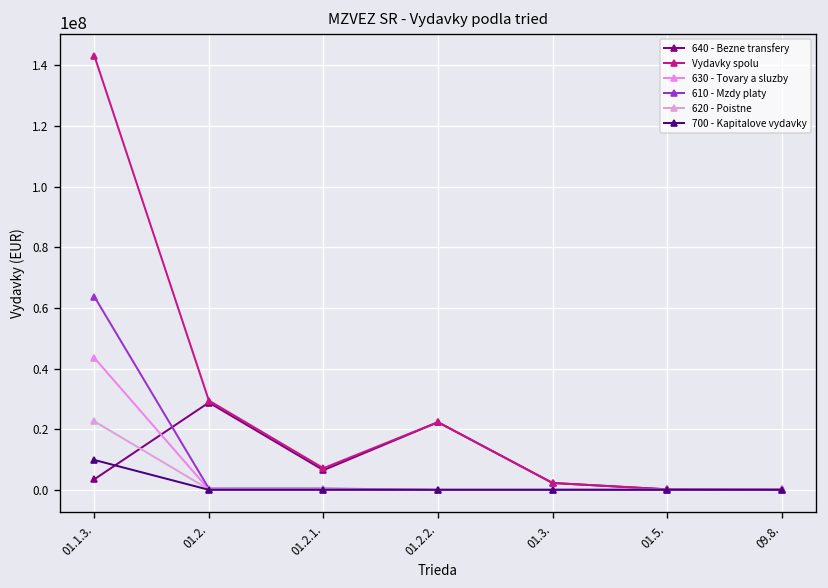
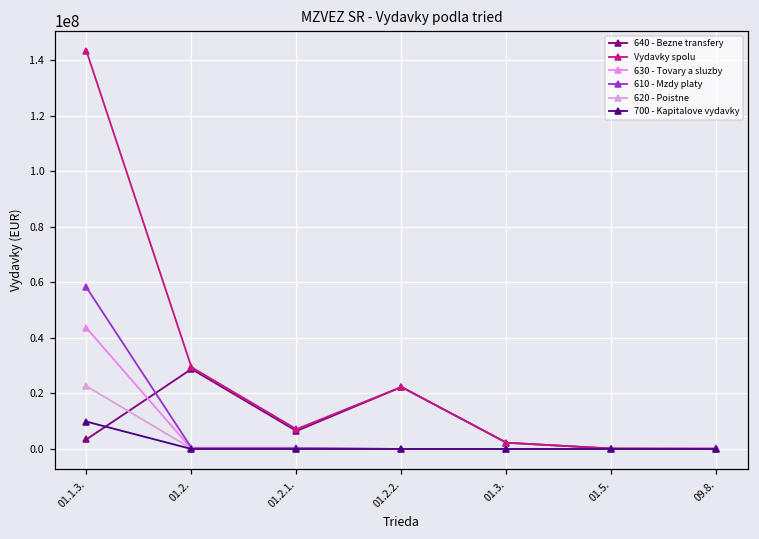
610 - Mzdy platy, 01.1.3.: 64000000 -> 58000000
